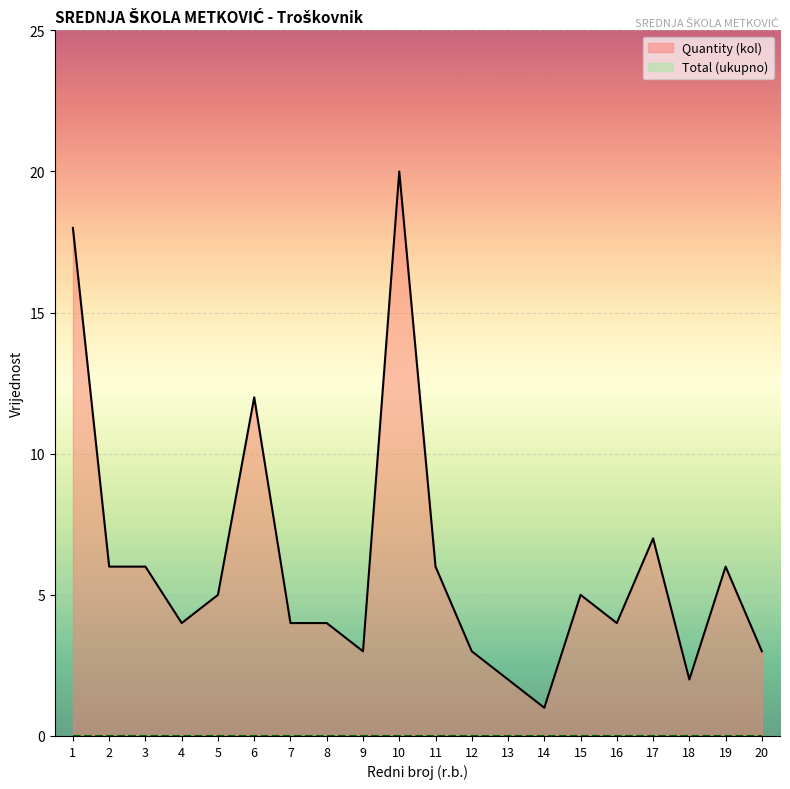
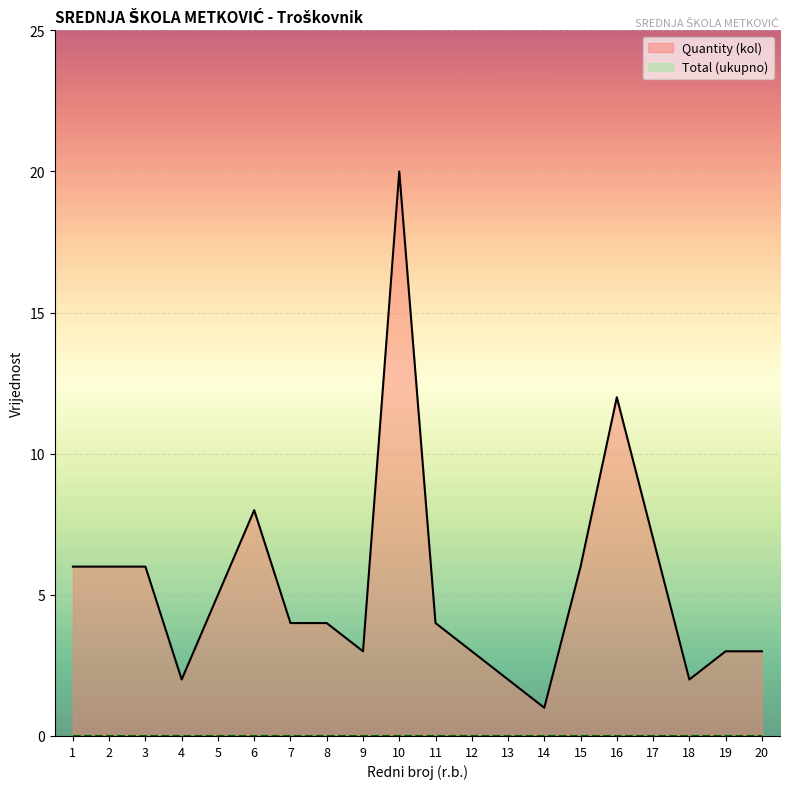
Quantity (kol), 1: 18 -> 6
Quantity (kol), 4: 4 -> 2
Quantity (kol), 6: 12 -> 8
Quantity (kol), 11: 6 -> 4
Quantity (kol), 15: 5 -> 6
Quantity (kol), 16: 4 -> 12
Quantity (kol), 19: 6 -> 3
